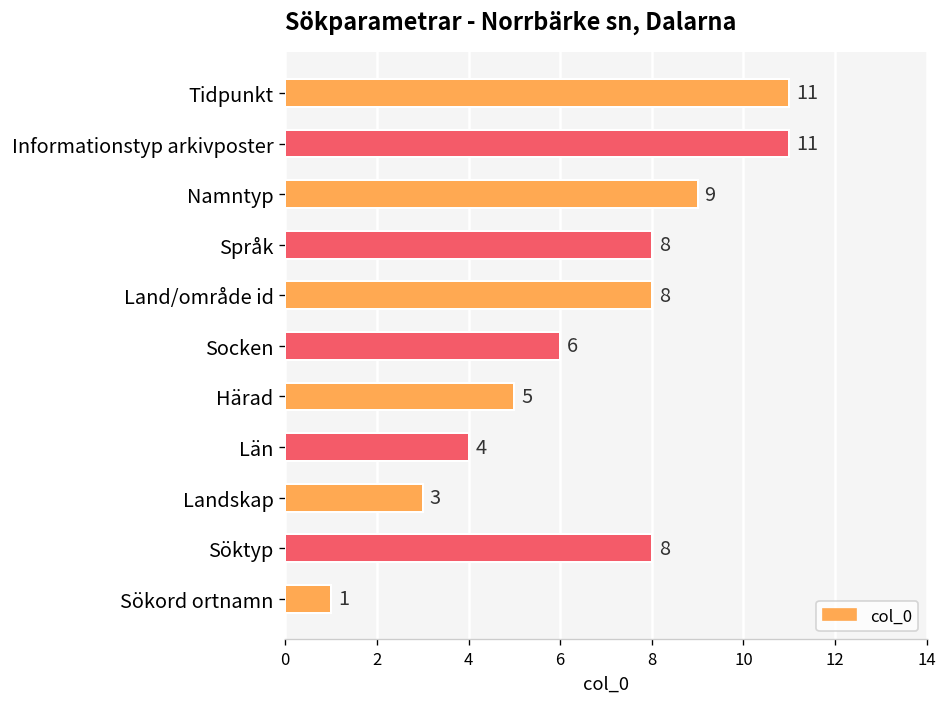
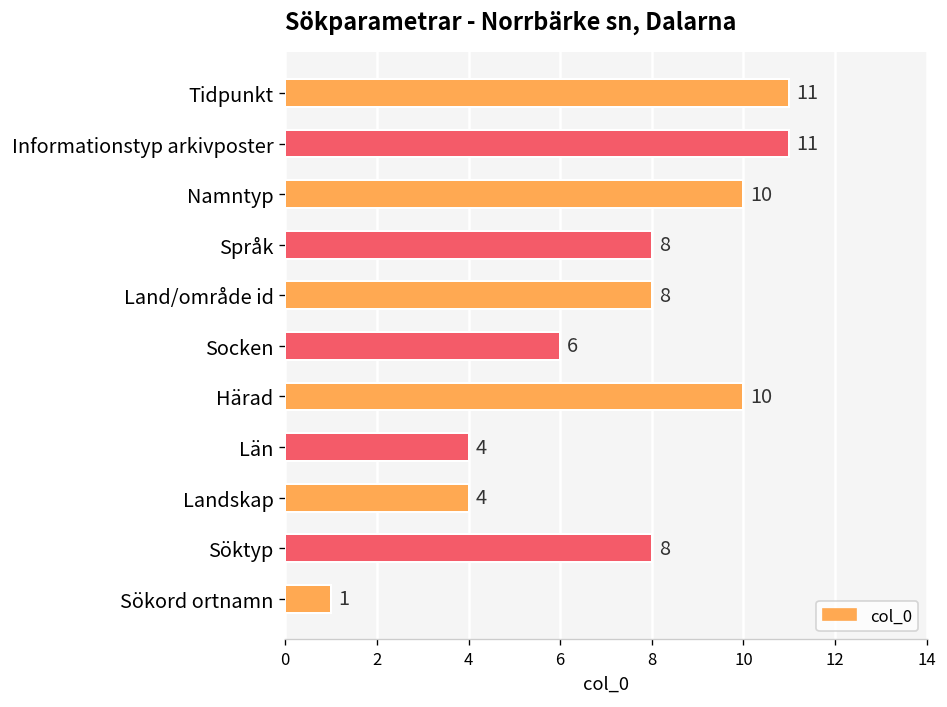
Namntyp: 9 -> 10
Härad: 5 -> 10
Landskap: 3 -> 4
